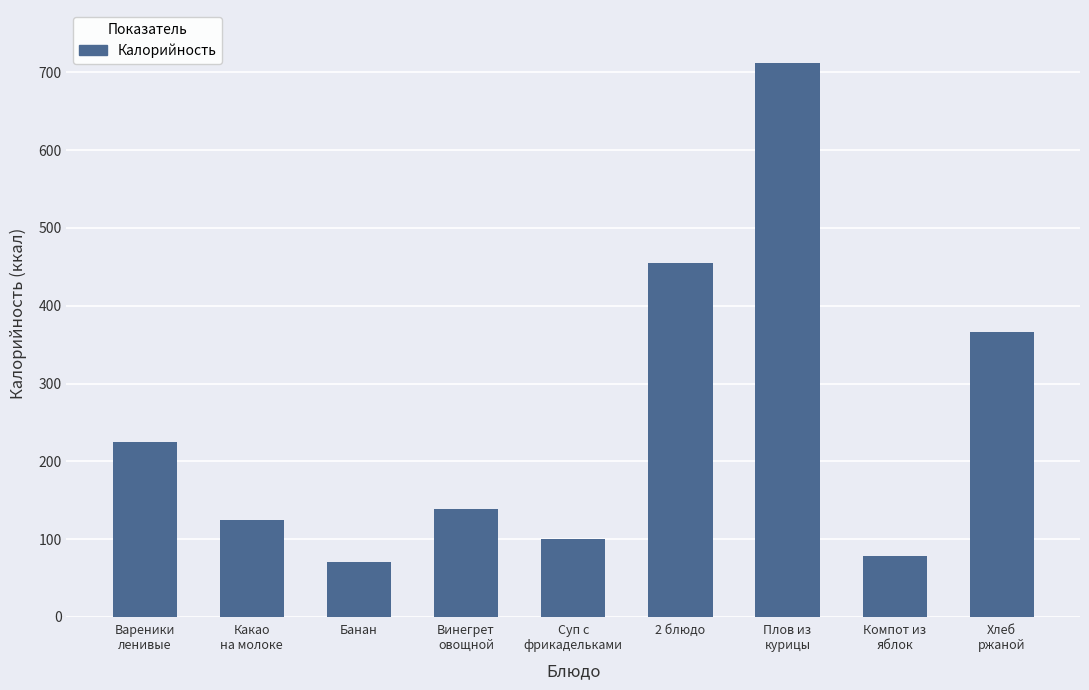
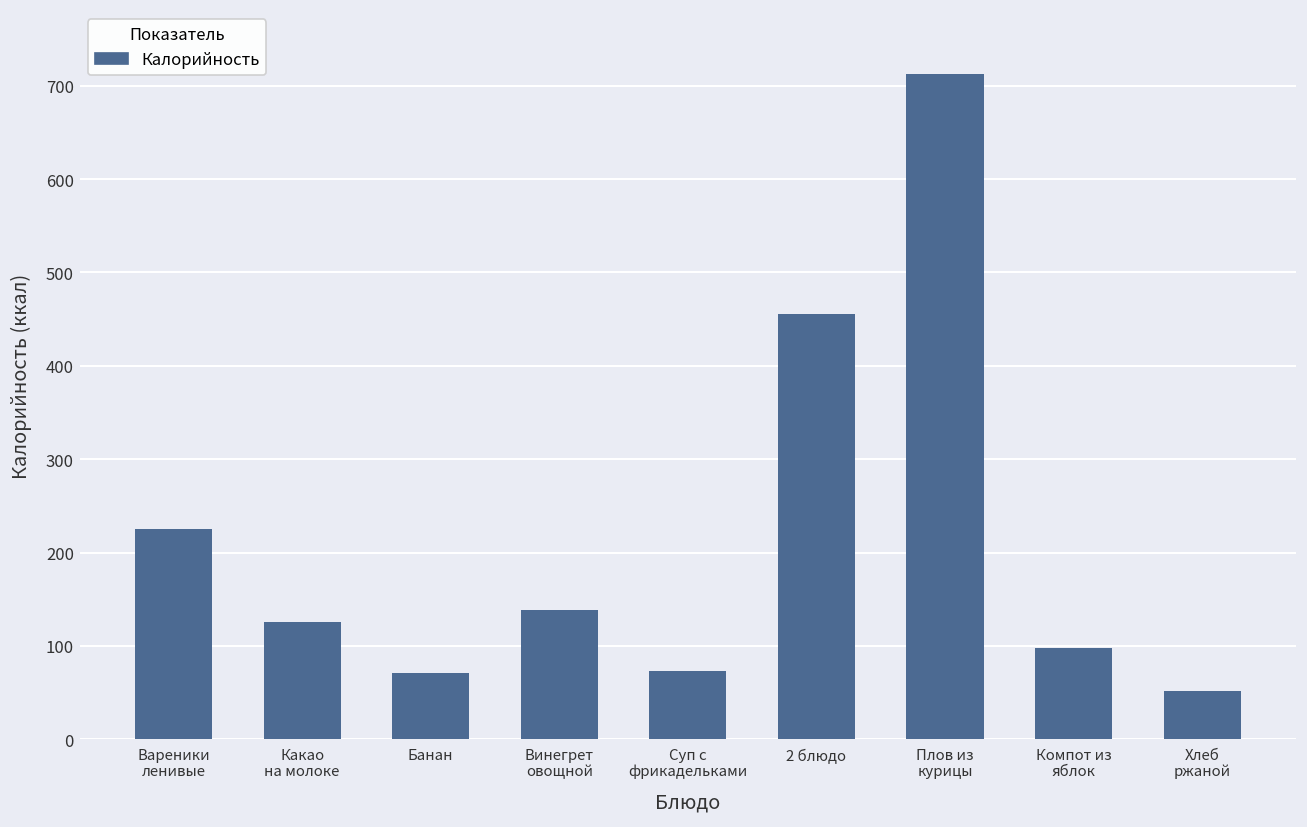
Суп с фрикадельками: 100 -> 70
Компот из яблок: 80 -> 100
Хлеб ржаной: 370 -> 50
